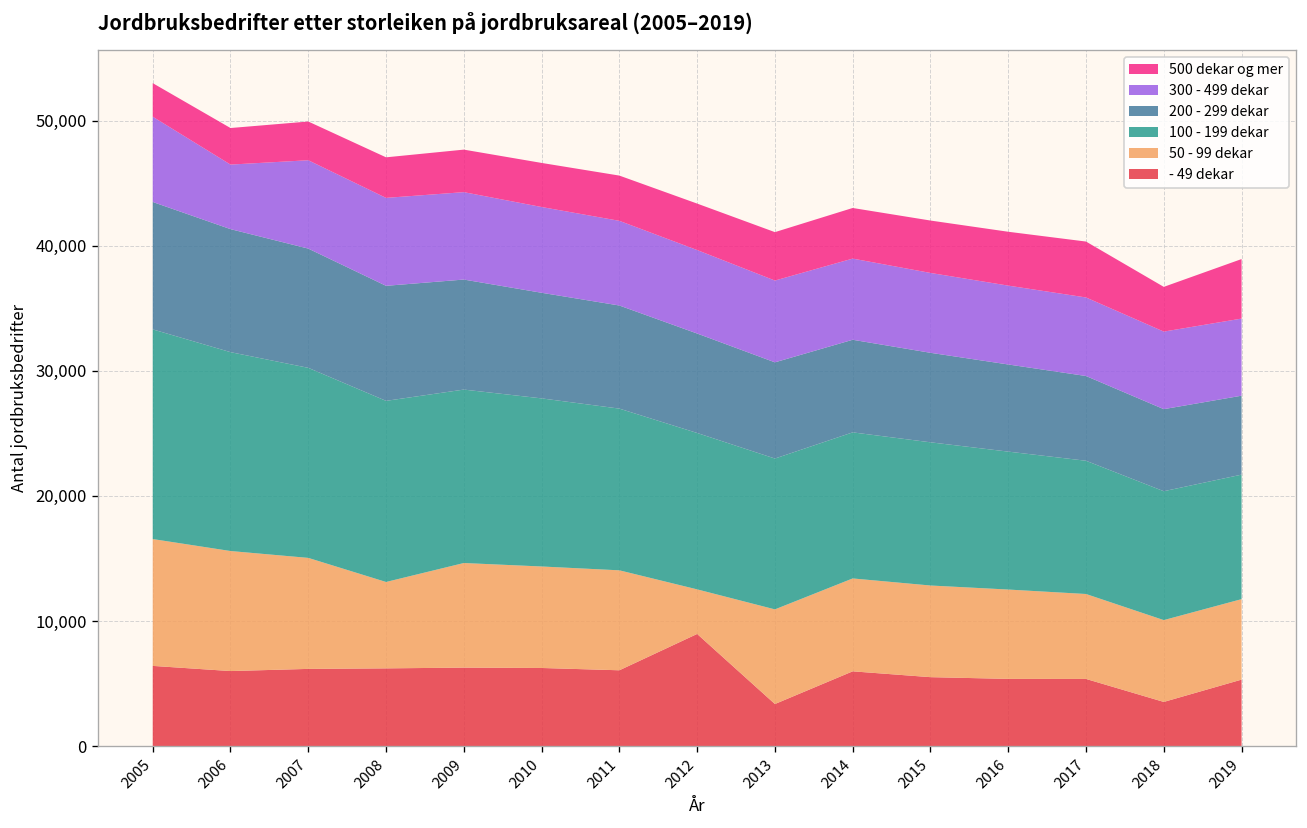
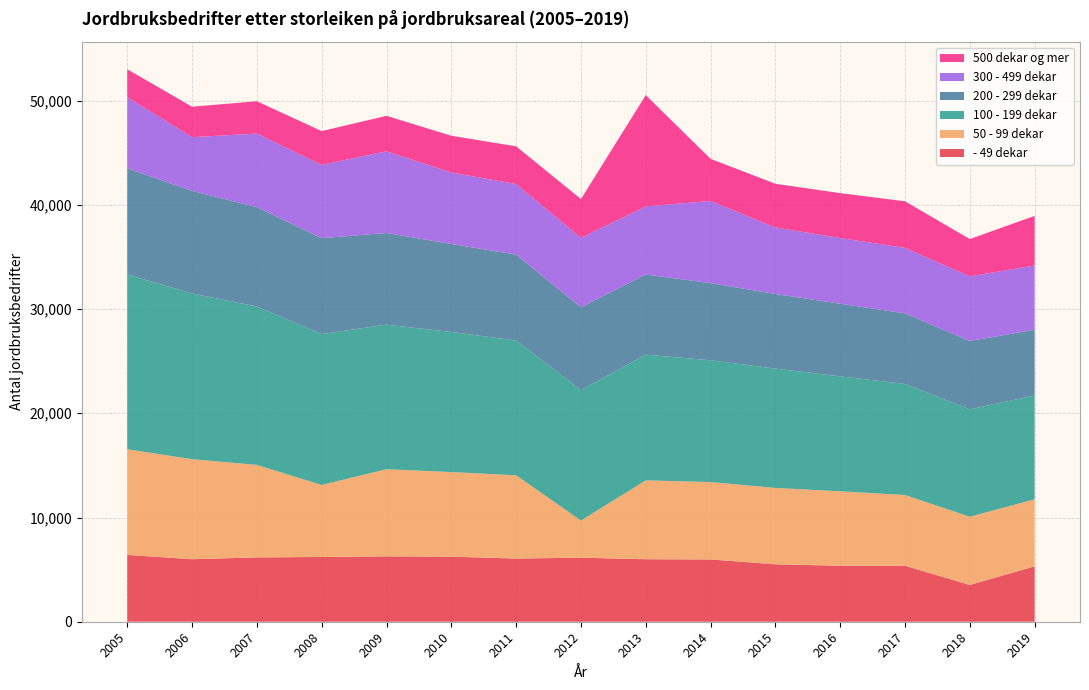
300 - 499 dekar, 2009: 7,000 -> 7,800
- 49 dekar, 2012: 9,000 -> 6,100
- 49 dekar, 2013: 3,400 -> 6,000
500 dekar og mer, 2013: 3,900 -> 10,700
300 - 499 dekar, 2014: 6,500 -> 7,900
